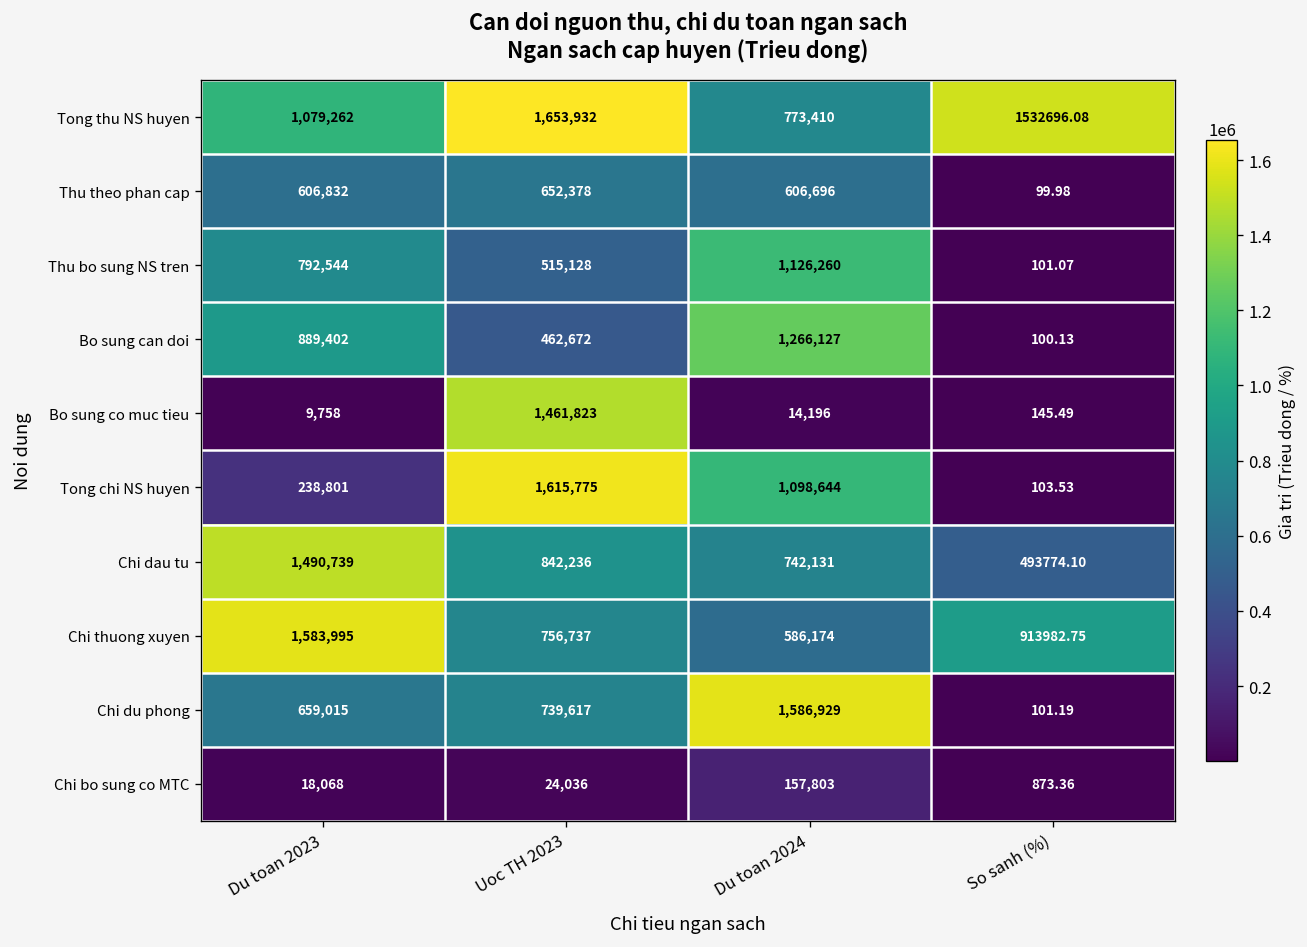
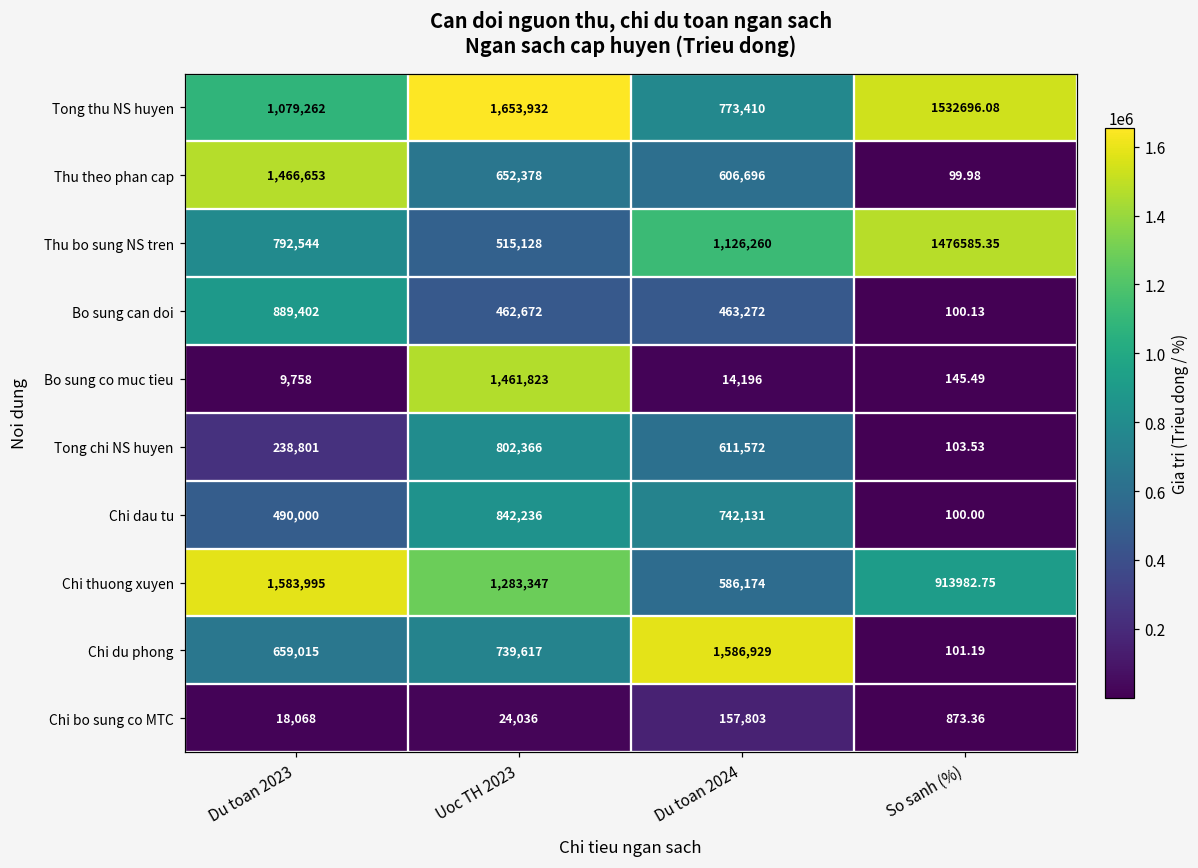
Thu theo phan cap, Du toan 2023: 606,832 -> 1,466,653
Thu bo sung NS tren, So sanh (%): 101.07 -> 1476585.35
Bo sung can doi, Du toan 2024: 1,266,127 -> 463,272
Tong chi NS huyen, Uoc TH 2023: 1,615,775 -> 802,366
Tong chi NS huyen, Du toan 2024: 1,098,644 -> 611,572
Chi dau tu, Du toan 2023: 1,490,739 -> 490,000
Chi dau tu, So sanh (%): 493774.10 -> 100.00
Chi thuong xuyen, Uoc TH 2023: 756,737 -> 1,283,347
